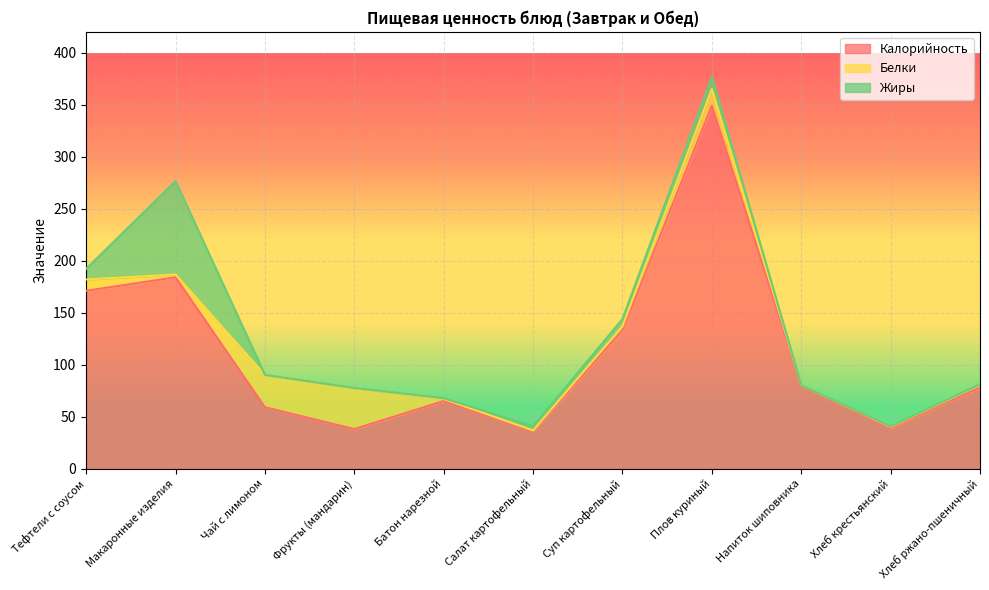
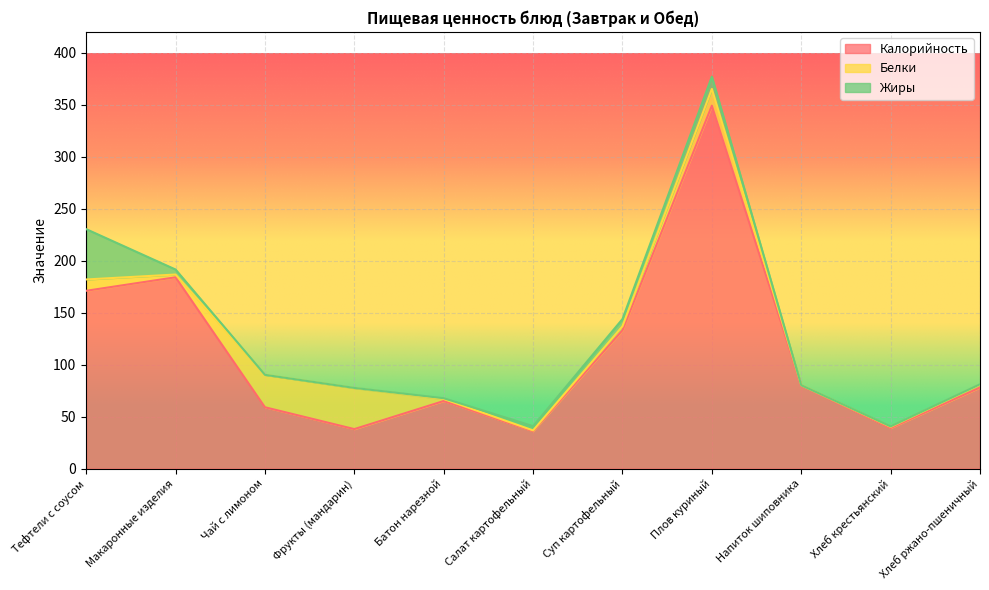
Жиры, Тефтели с соусом: 10 -> 48
Жиры, Макаронные изделия: 90 -> 5
